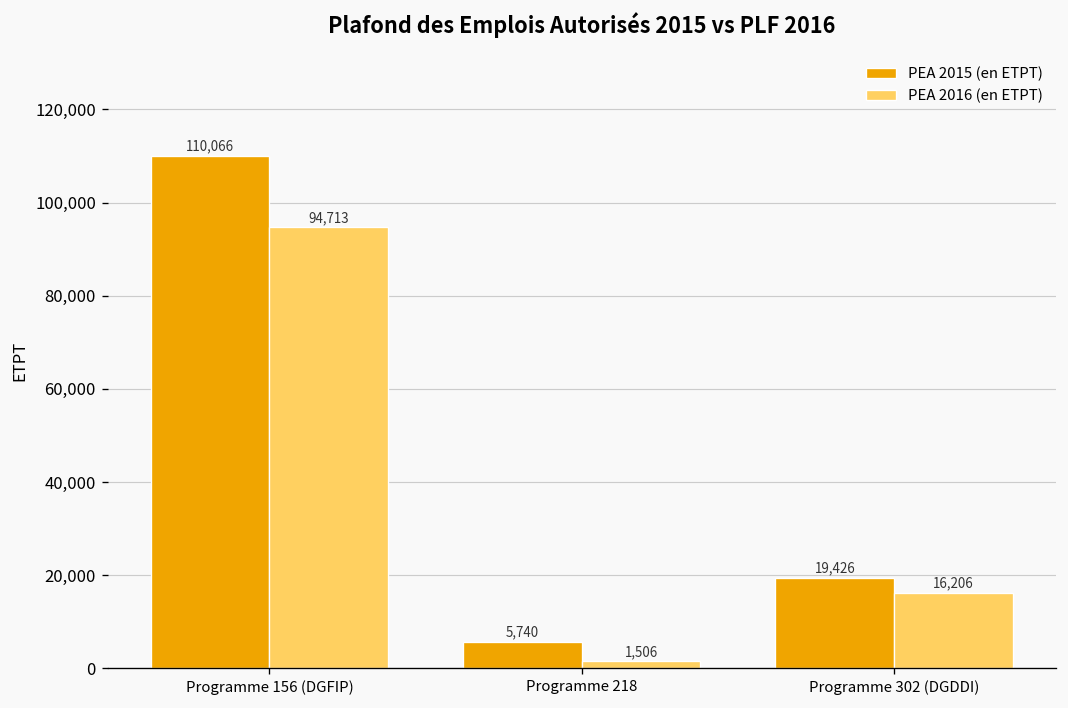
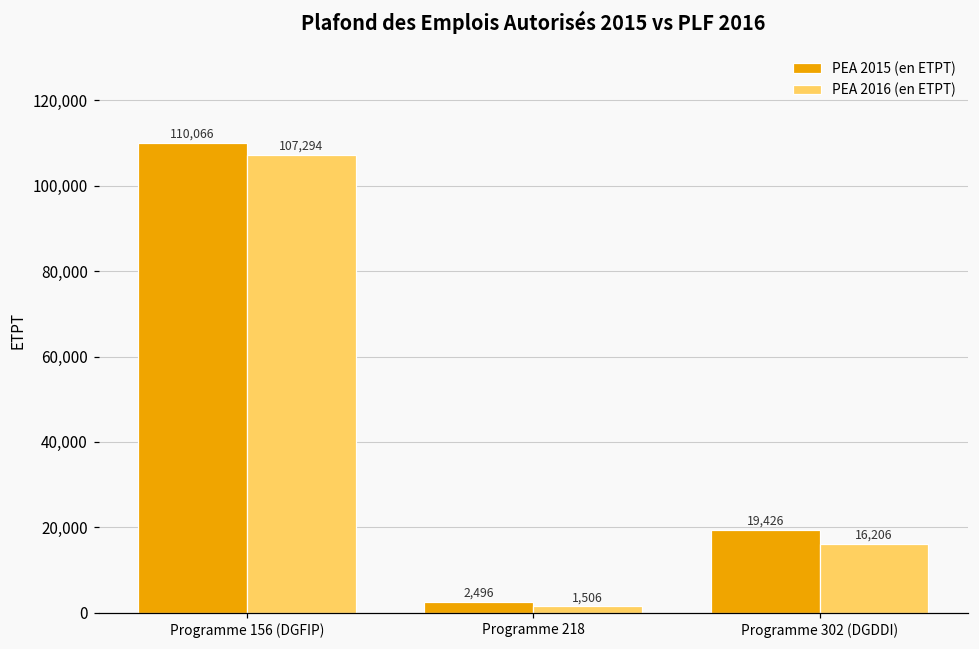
PEA 2016 (en ETPT), Programme 156 (DGFIP): 94,713 -> 107,294
PEA 2015 (en ETPT), Programme 218: 5,740 -> 2,496
